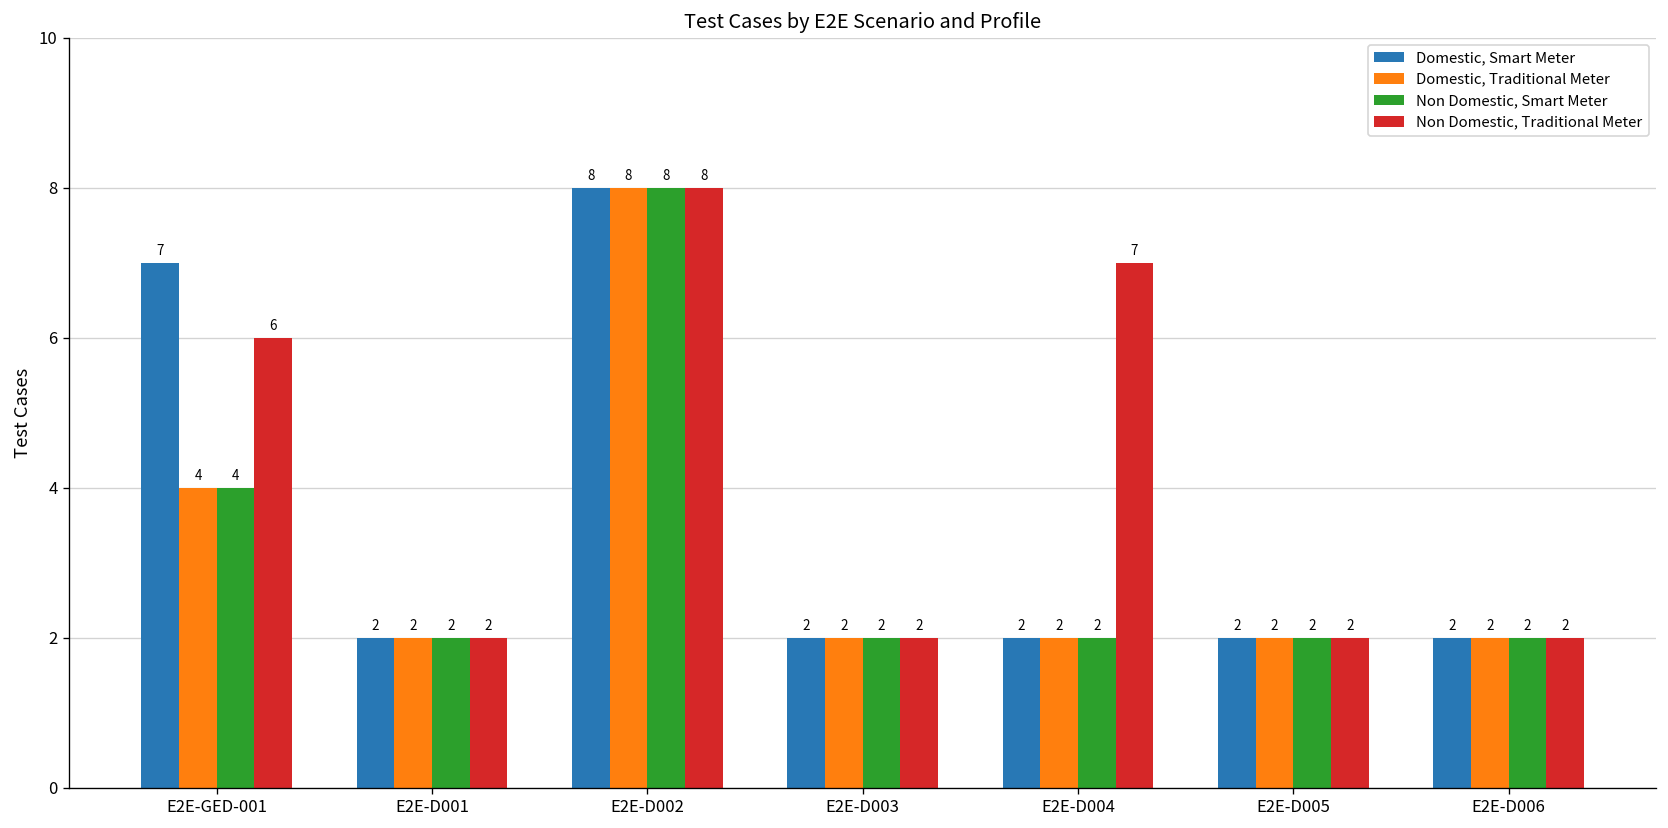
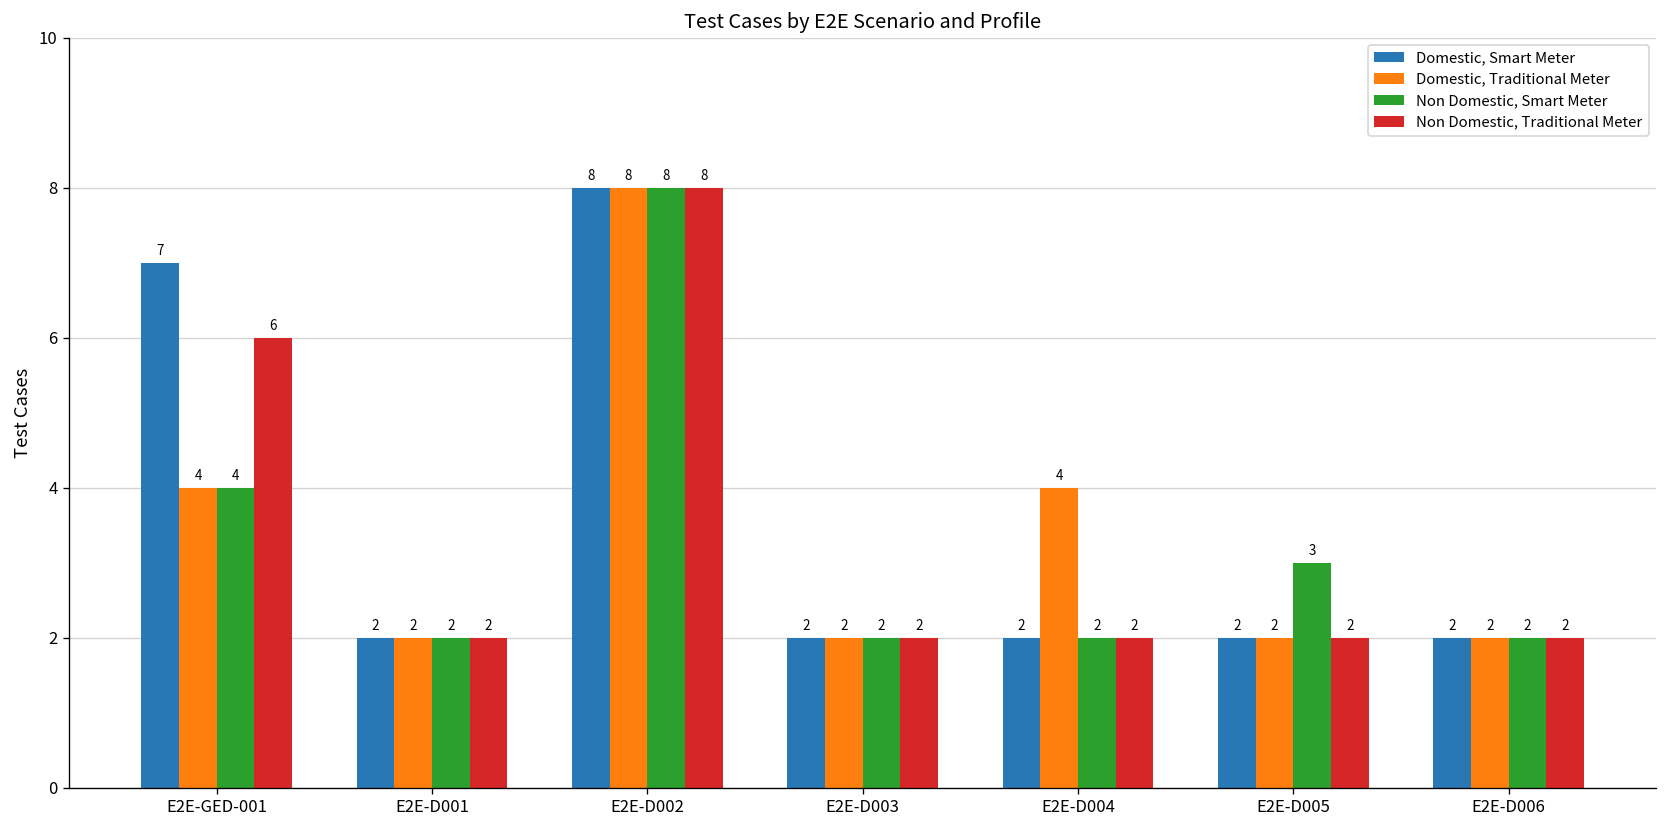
Domestic, Traditional Meter, E2E-D004: 2 -> 4
Non Domestic, Traditional Meter, E2E-D004: 7 -> 2
Non Domestic, Smart Meter, E2E-D005: 2 -> 3
